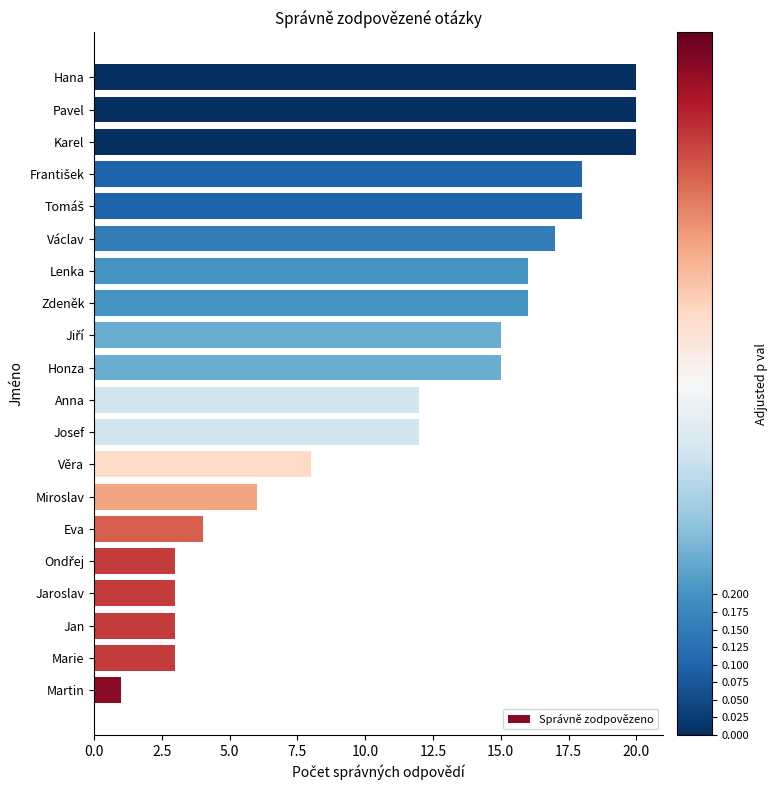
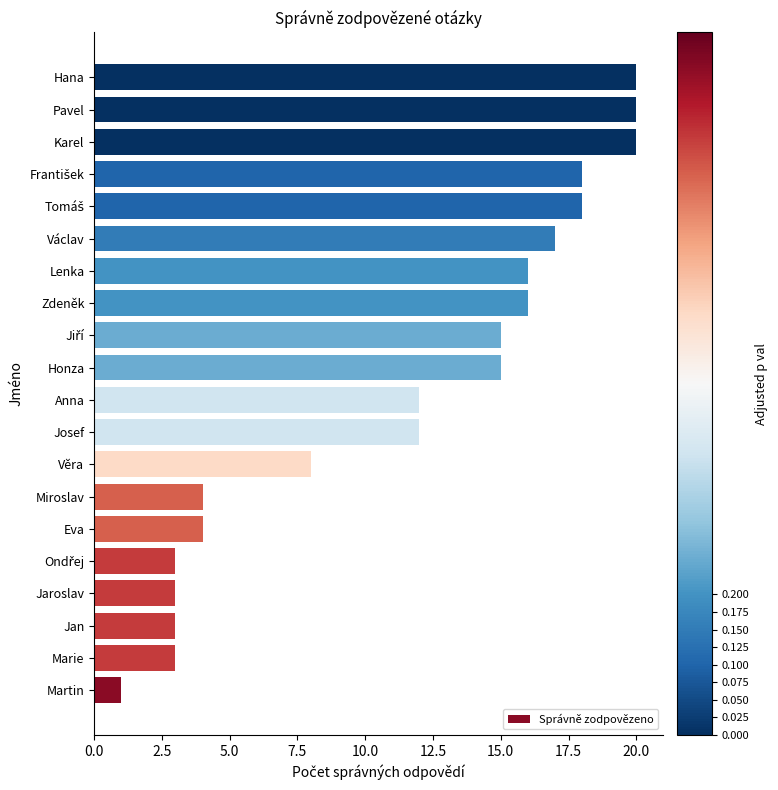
Miroslav: 6 -> 4
